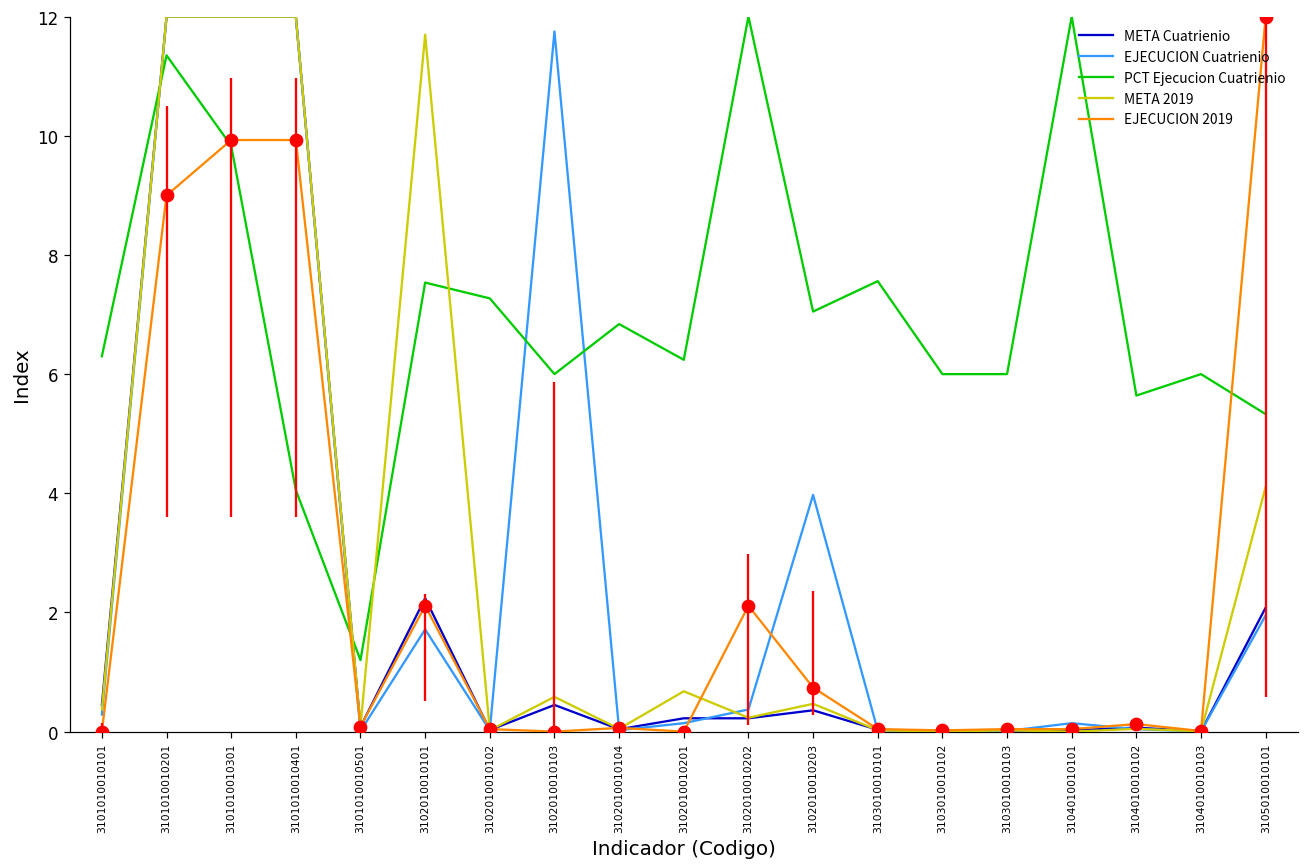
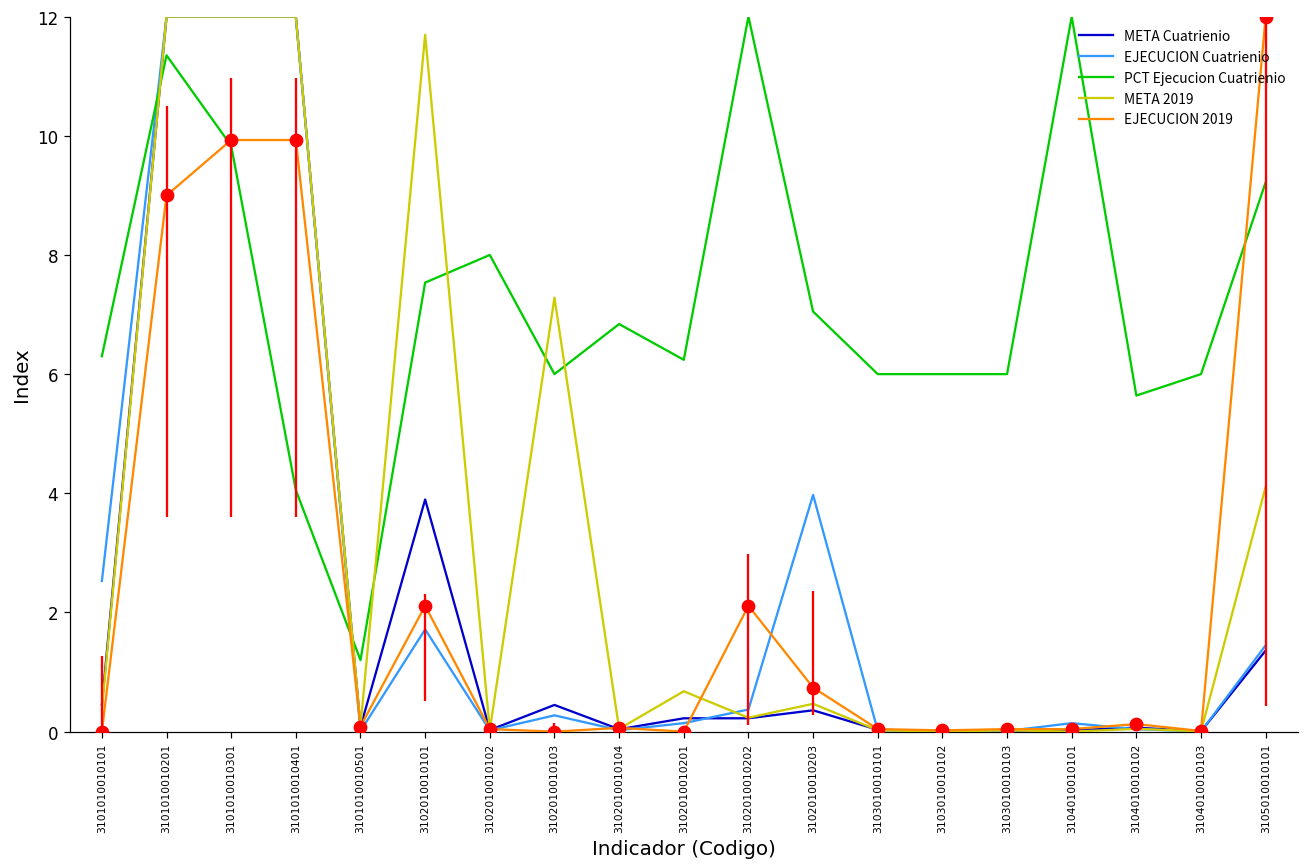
EJECUCION Cuatrienio, 3101010010101: 0.3 -> 2.5
META Cuatrienio, 3102010010101: 2.2 -> 3.9
PCT Ejecucion Cuatrienio, 3102010010102: 7.3 -> 8.0
EJECUCION Cuatrienio, 3102010010103: 11.8 -> 0.3
META 2019, 3102010010103: 0.6 -> 7.3
PCT Ejecucion Cuatrienio, 3103010010101: 7.6 -> 6.0
META Cuatrienio, 3105010010101: 2.1 -> 1.4
EJECUCION Cuatrienio, 3105010010101: 2.0 -> 1.4
PCT Ejecucion Cuatrienio, 3105010010101: 5.3 -> 9.2
